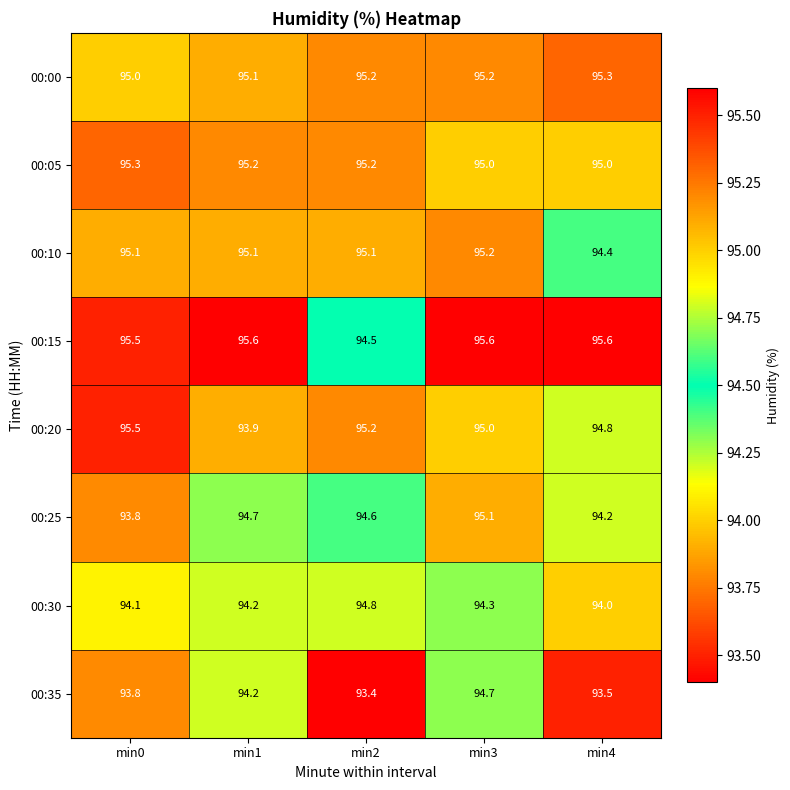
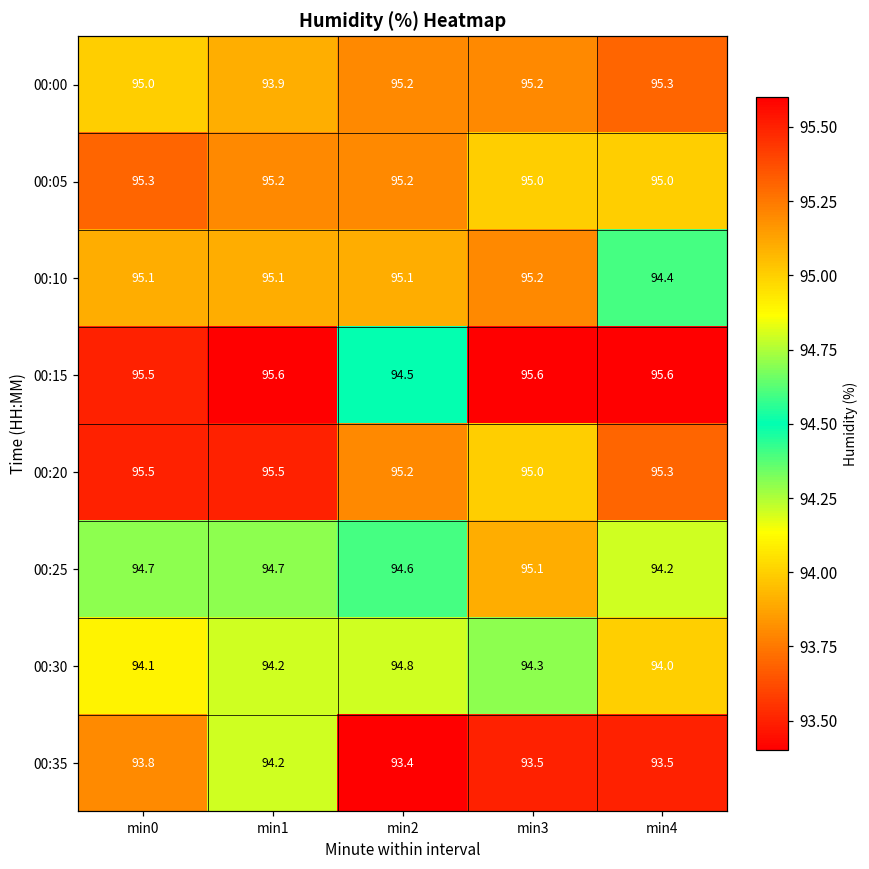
00:00, min1: 95.1 -> 93.9
00:20, min1: 93.9 -> 95.5
00:20, min4: 94.8 -> 95.3
00:25, min0: 93.8 -> 94.7
00:35, min3: 94.7 -> 93.5
